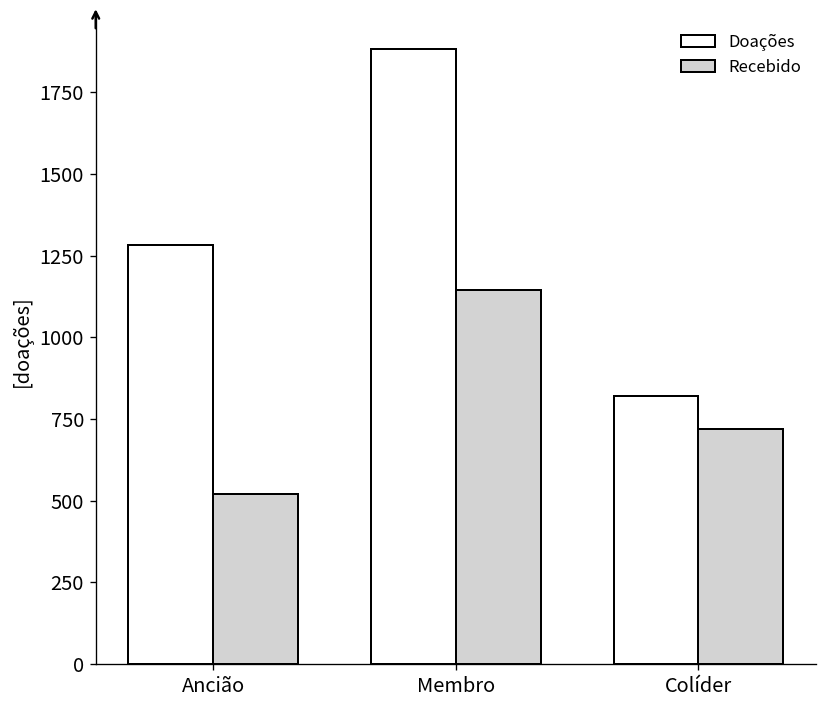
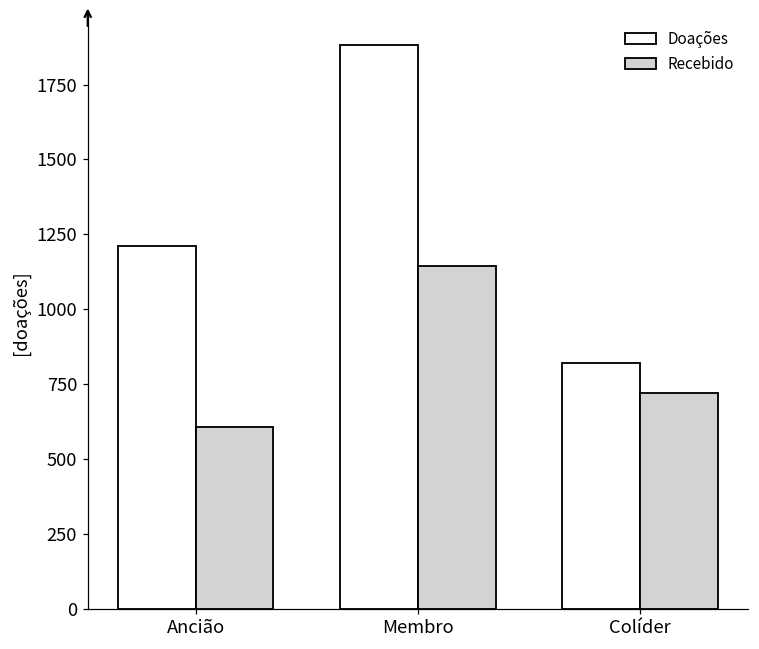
Doações, Ancião: 1280 -> 1210
Recebido, Ancião: 520 -> 610
